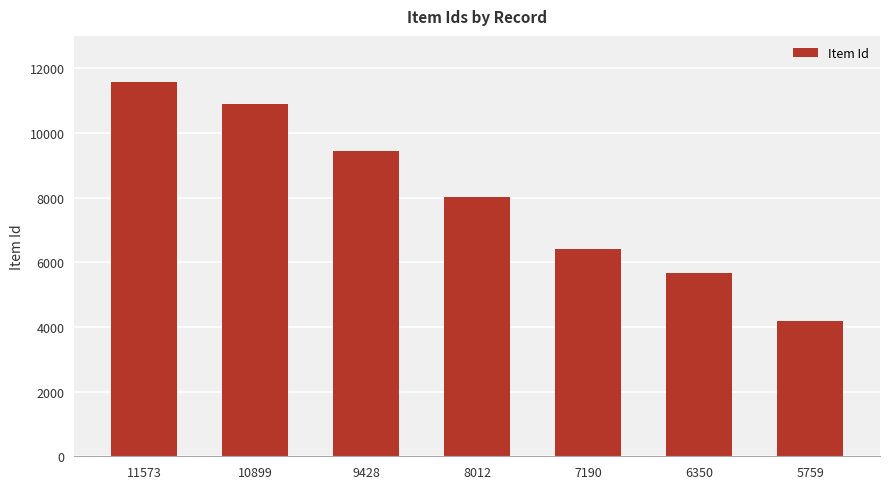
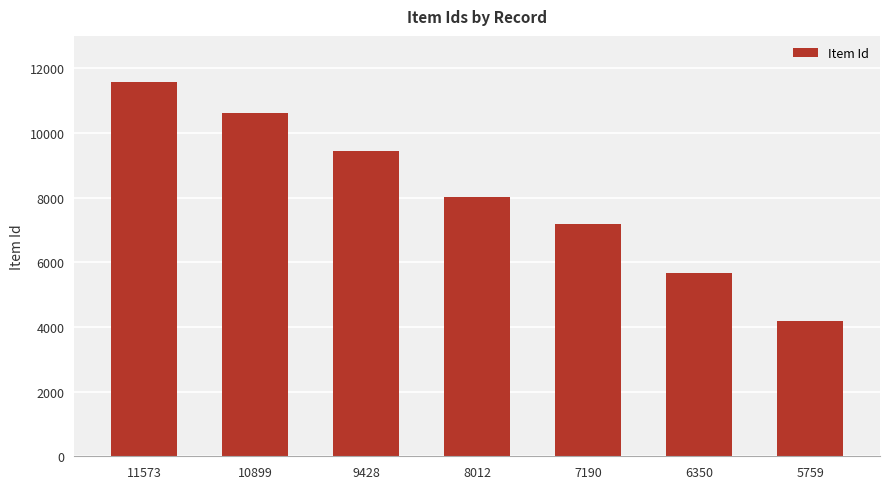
10899: 10900 -> 10600
7190: 6400 -> 7200
